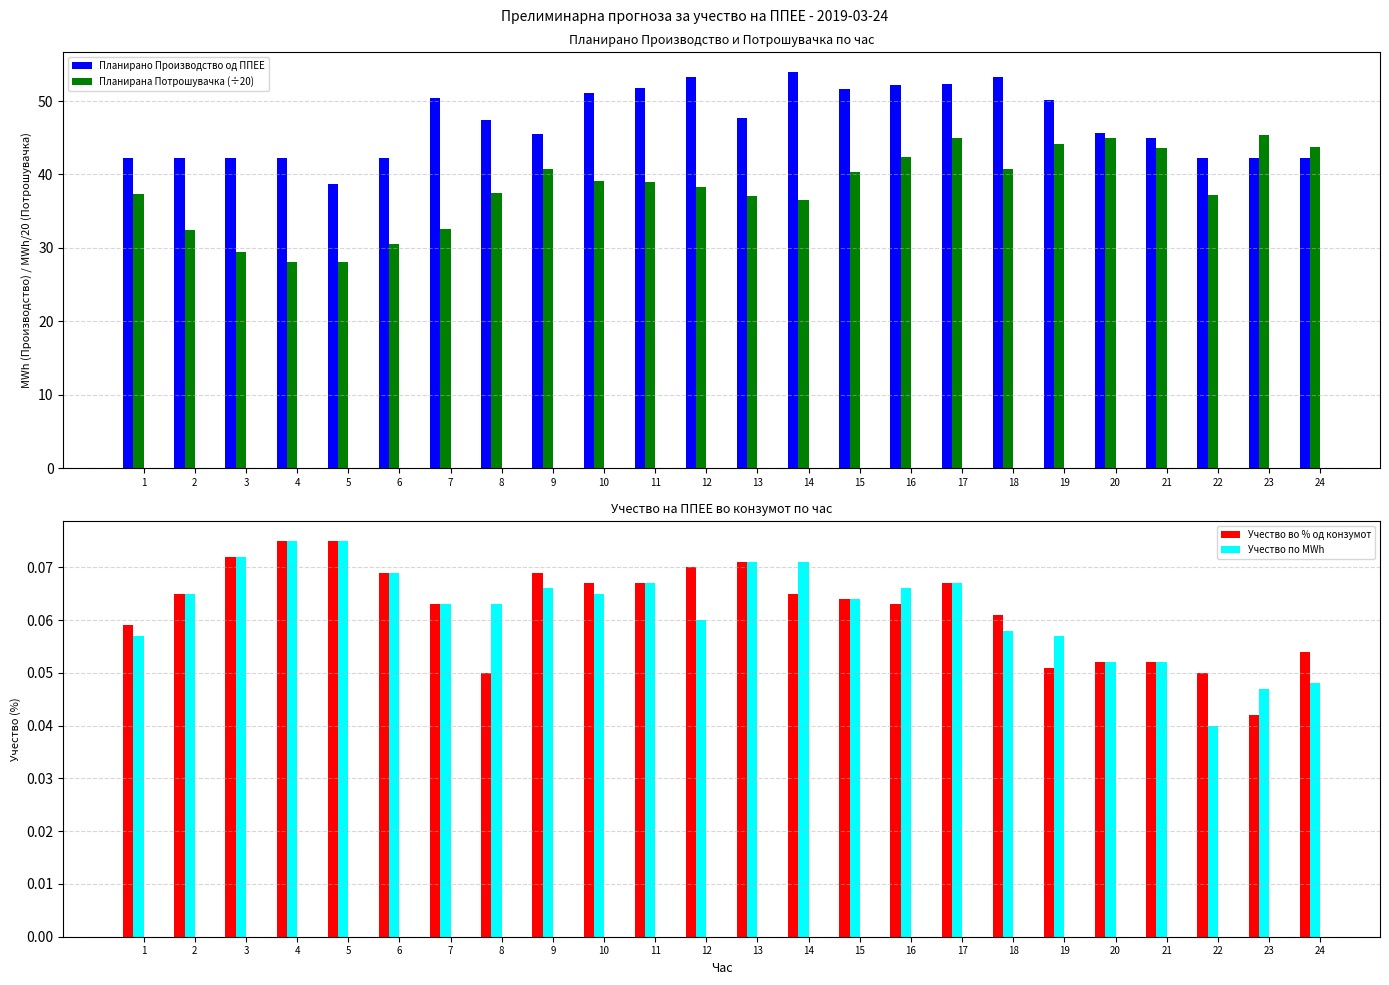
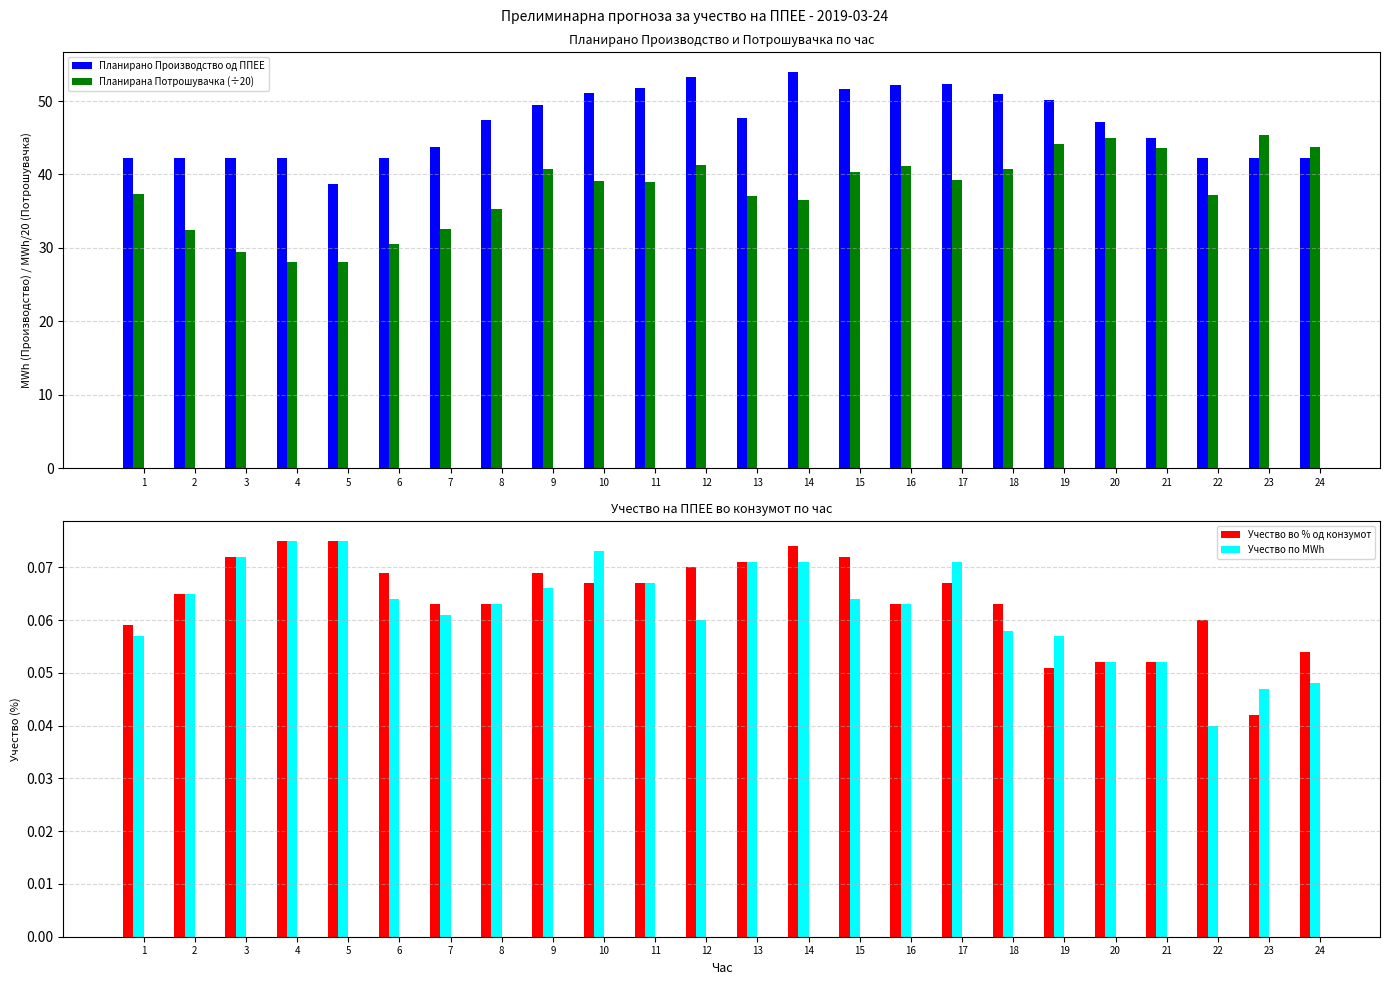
Планирано Производство и Потрошувачка по час, Планирано Производство од ППЕЕ, 7: 50 -> 44
Планирано Производство и Потрошувачка по час, Планирана Потрошувачка (÷20), 8: 37 -> 35
Планирано Производство и Потрошувачка по час, Планирано Производство од ППЕЕ, 9: 45 -> 50
Планирано Производство и Потрошувачка по час, Планирана Потрошувачка (÷20), 12: 38 -> 41
Планирано Производство и Потрошувачка по час, Планирана Потрошувачка (÷20), 16: 42 -> 41
Планирано Производство и Потрошувачка по час, Планирана Потрошувачка (÷20), 17: 45 -> 39
Планирано Производство и Потрошувачка по час, Планирано Производство од ППЕЕ, 18: 53 -> 51
Планирано Производство и Потрошувачка по час, Планирано Производство од ППЕЕ, 20: 46 -> 47
Учество на ППЕЕ во конзумот по час, Учество по MWh, 6: 0.069 -> 0.064
Учество на ППЕЕ во конзумот по час, Учество по MWh, 7: 0.063 -> 0.061
Учество на ППЕЕ во конзумот по час, Учество во % од конзумот, 8: 0.050 -> 0.063
Учество на ППЕЕ во конзумот по час, Учество по MWh, 10: 0.065 -> 0.073
Учество на ППЕЕ во конзумот по час, Учество во % од конзумот, 14: 0.065 -> 0.074
Учество на ППЕЕ во конзумот по час, Учество во % од конзумот, 15: 0.064 -> 0.072
Учество на ППЕЕ во конзумот по час, Учество по MWh, 16: 0.066 -> 0.063
Учество на ППЕЕ во конзумот по час, Учество по MWh, 17: 0.067 -> 0.071
Учество на ППЕЕ во конзумот по час, Учество во % од конзумот, 18: 0.061 -> 0.063
Учество на ППЕЕ во конзумот по час, Учество во % од конзумот, 22: 0.05 -> 0.06
